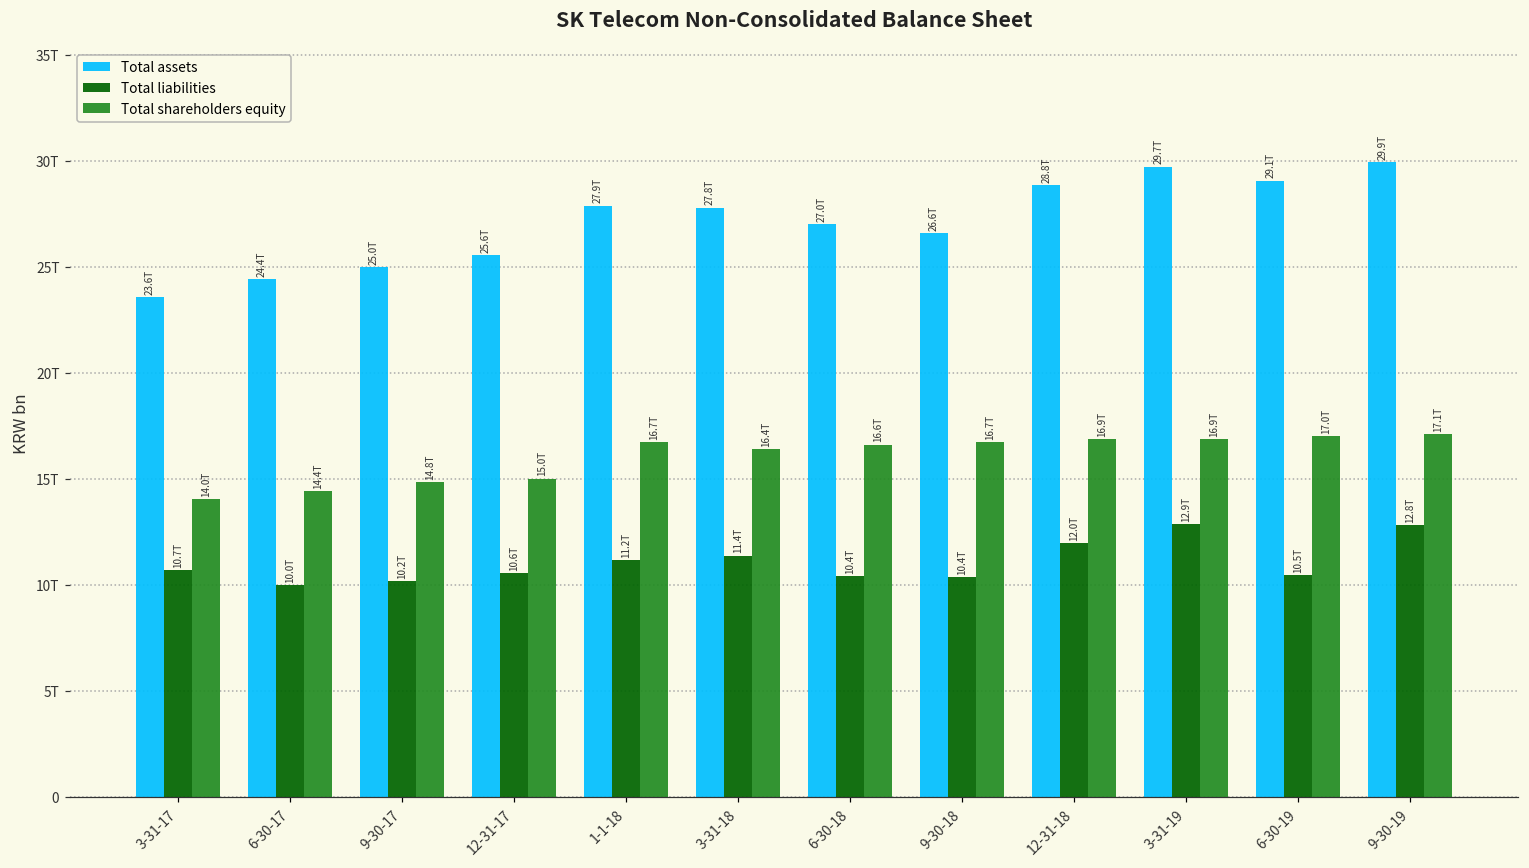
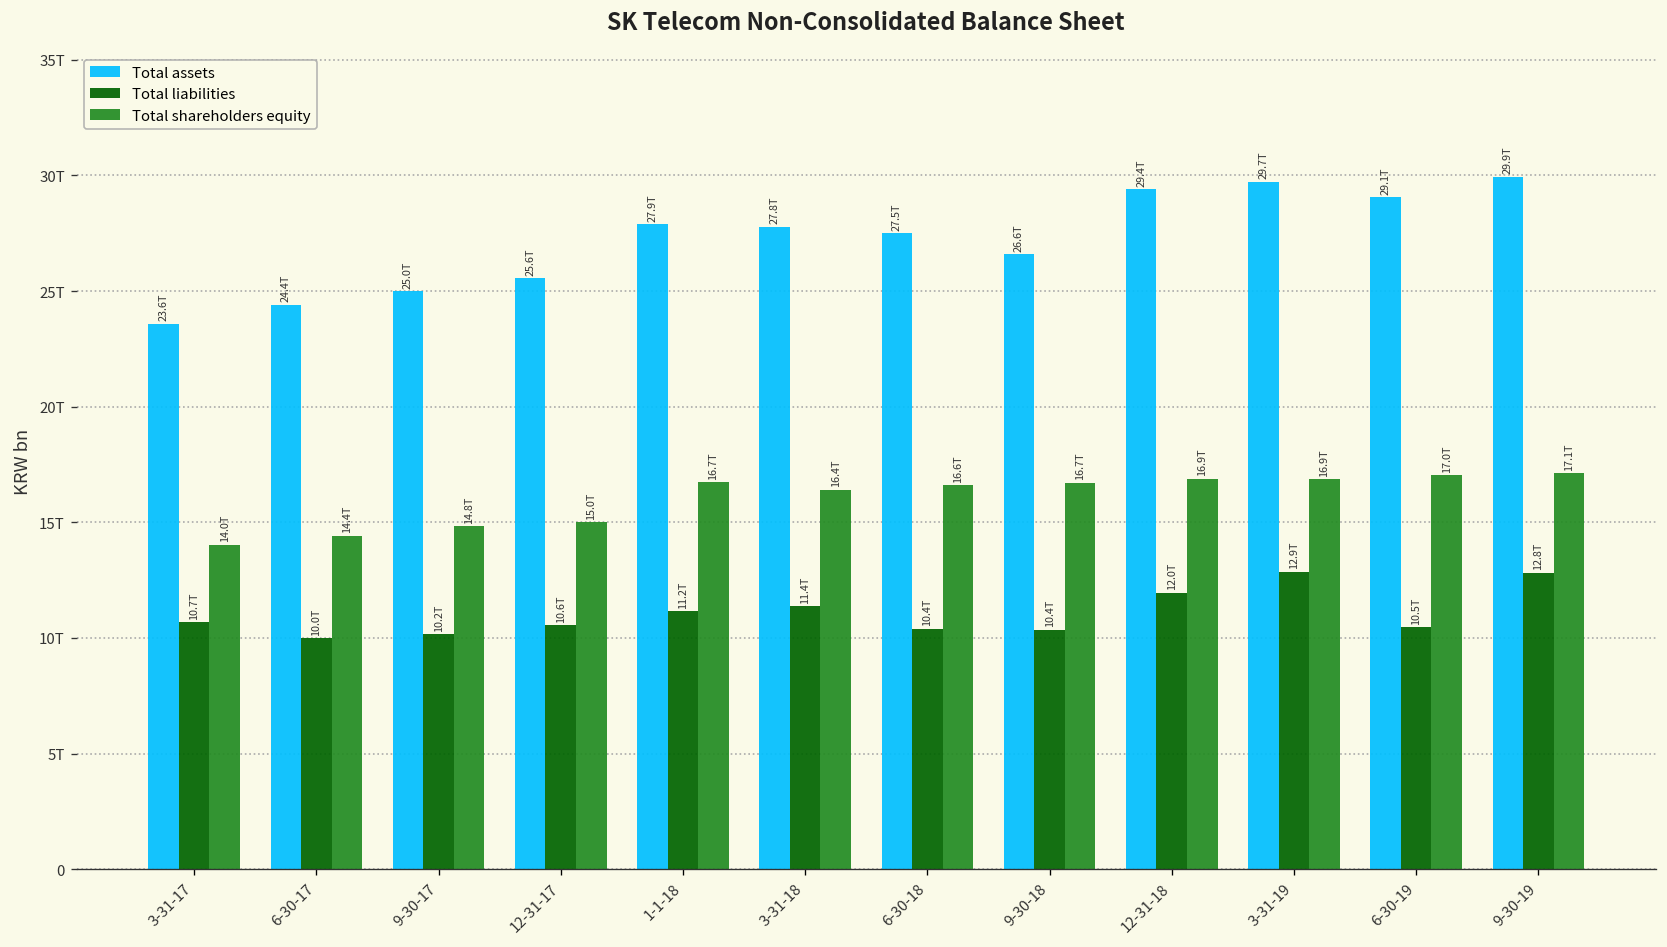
Total assets, 6-30-18: 27.0T -> 27.5T
Total assets, 12-31-18: 28.8T -> 29.4T
